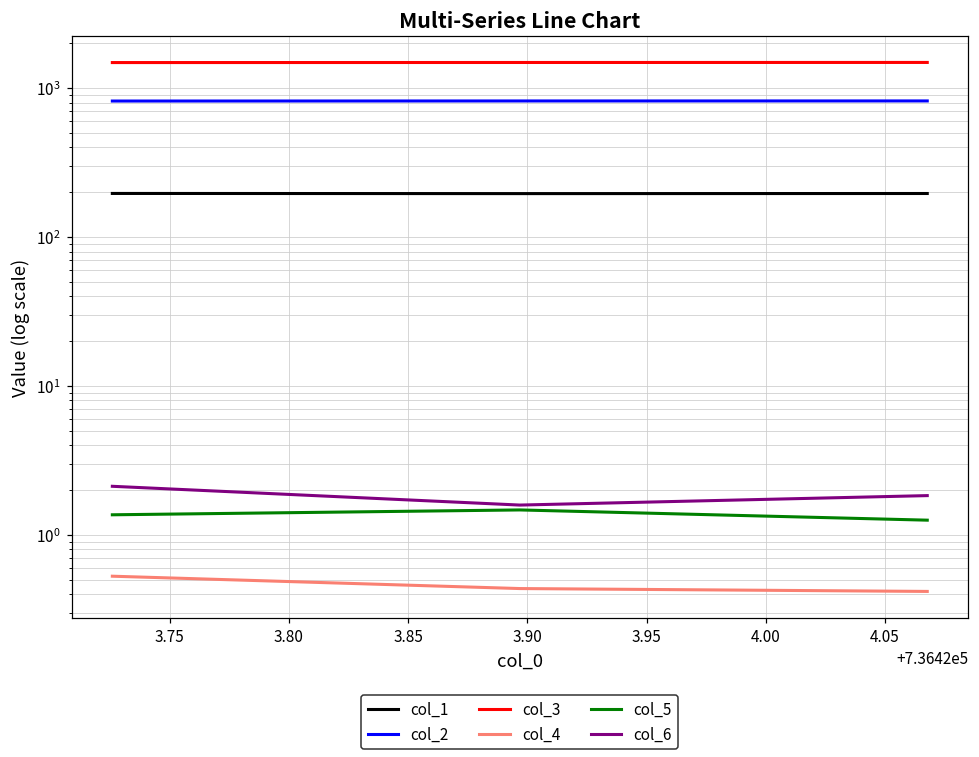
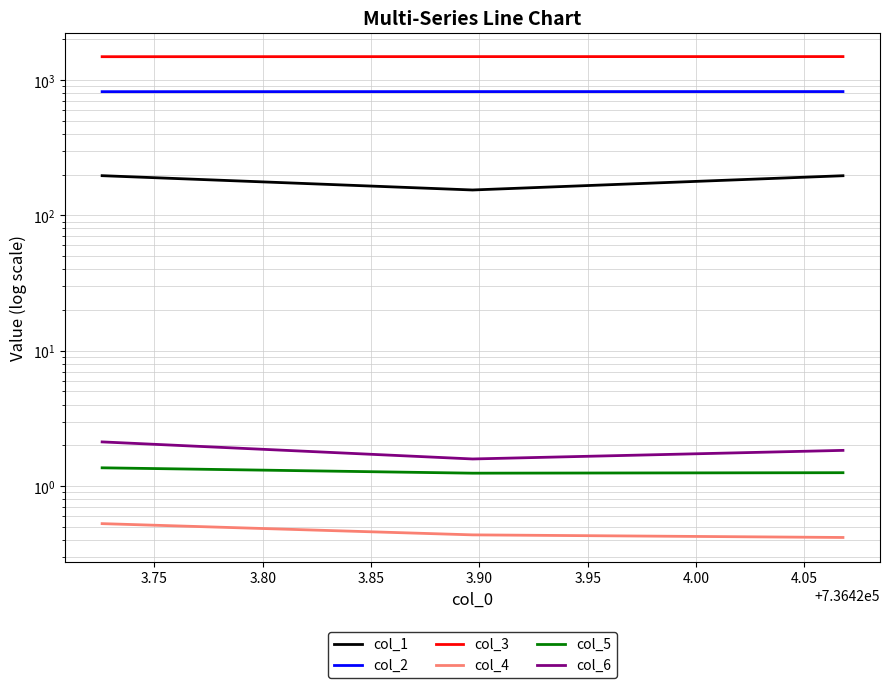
col_1, 3.90: 200 -> 150
col_5, 3.90: 1.5 -> 1.2
